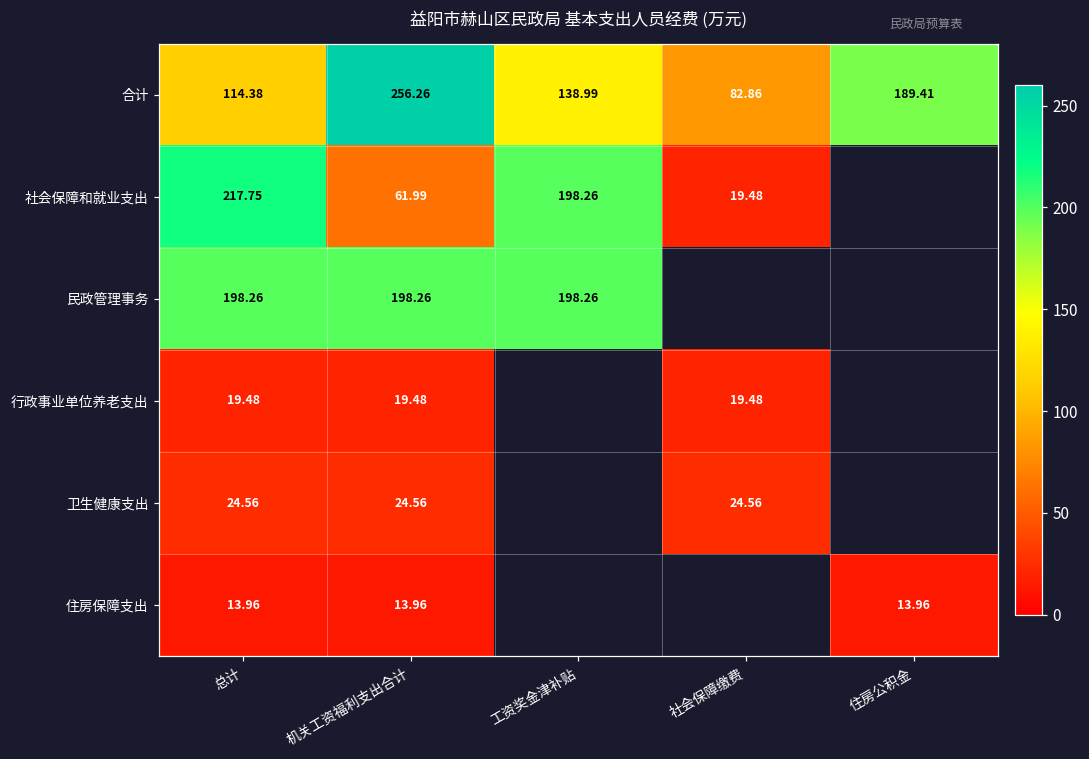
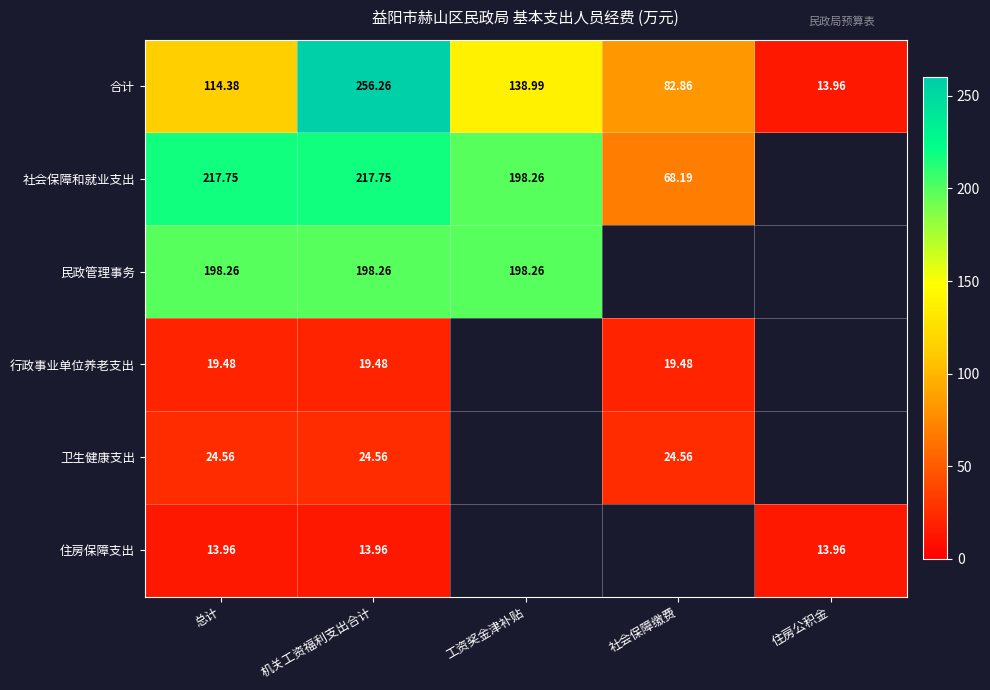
合计, 住房公积金: 189.41 -> 13.96
社会保障和就业支出, 机关工资福利支出合计: 61.99 -> 217.75
社会保障和就业支出, 社会保障缴费: 19.48 -> 68.19
